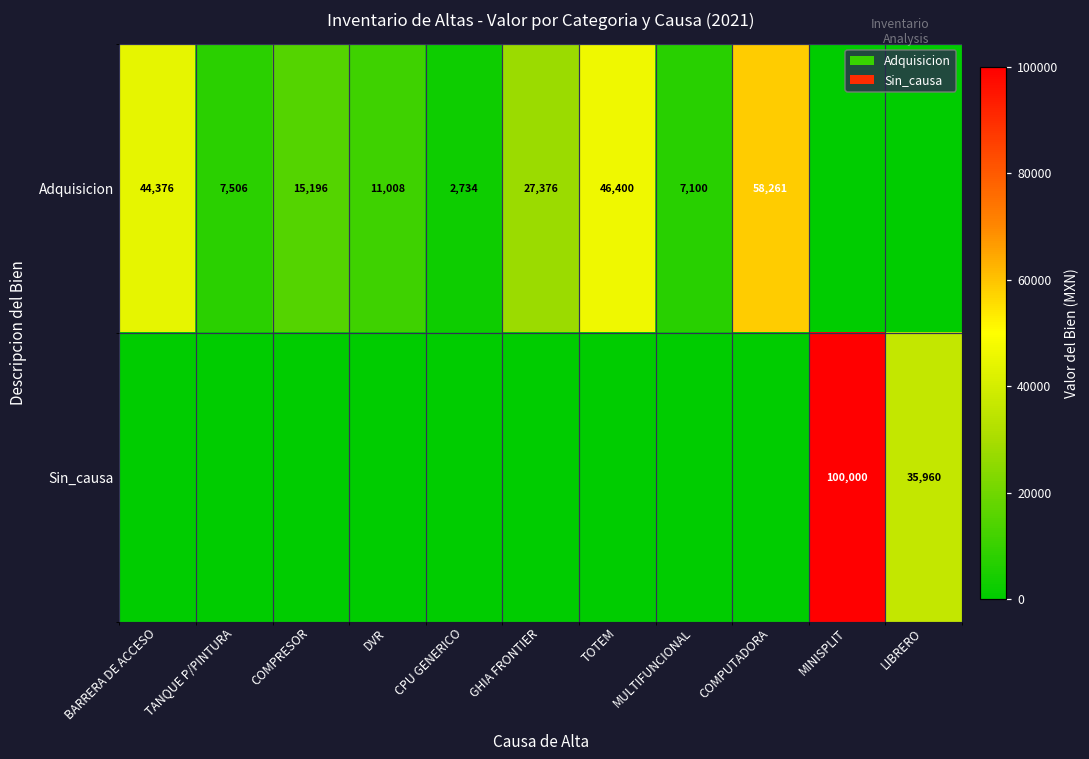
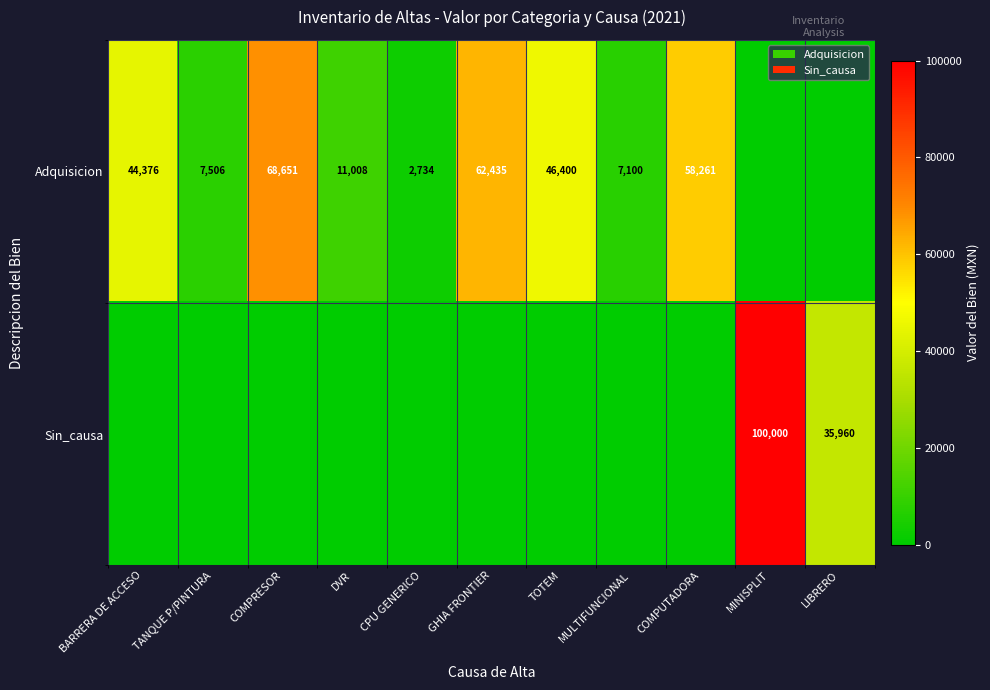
Adquisicion, COMPRESOR: 15,196 -> 68,651
Adquisicion, GHIA FRONTIER: 27,376 -> 62,435
